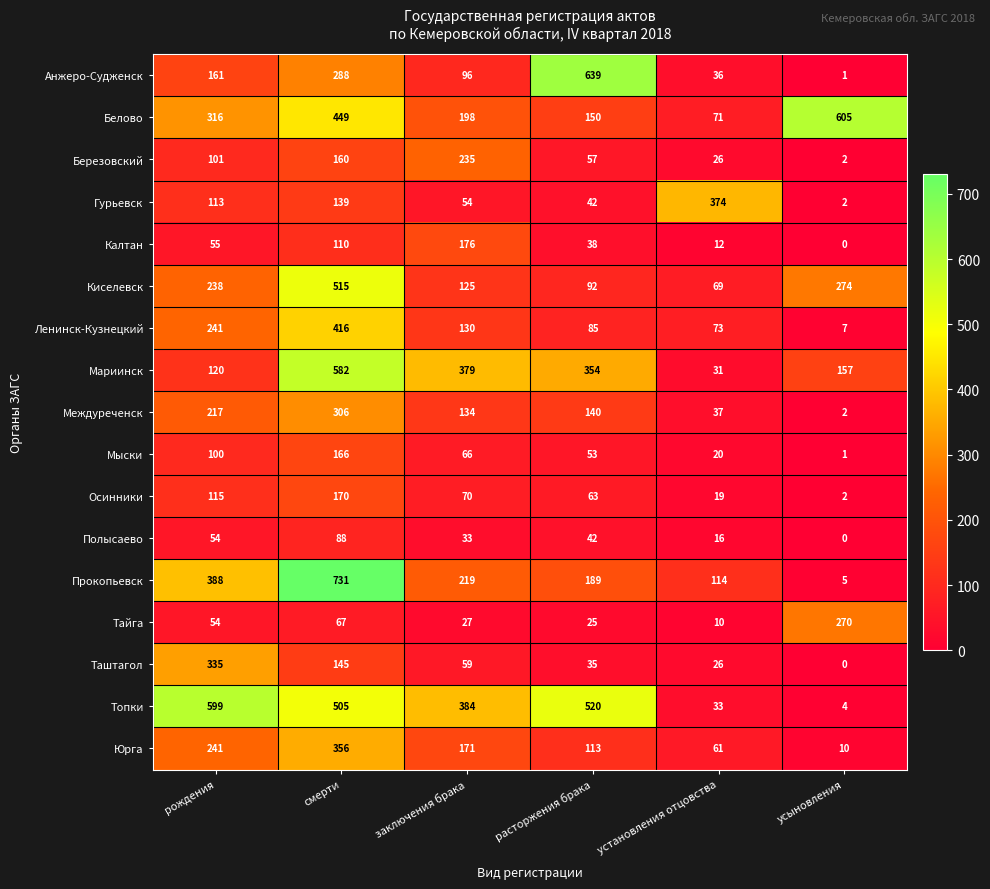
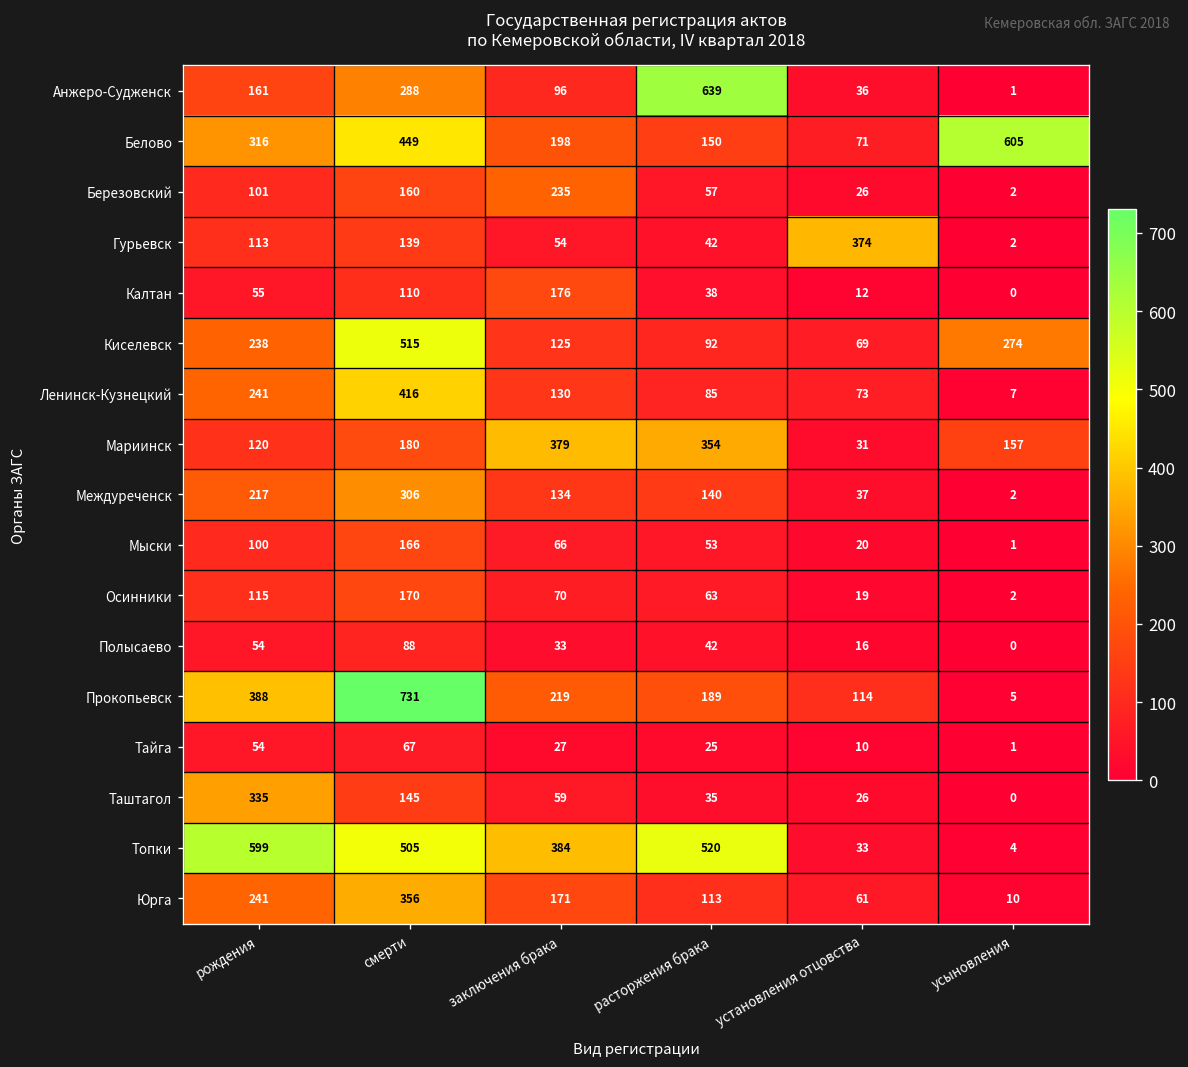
Мариинск, смерти: 582 -> 180
Тайга, усыновления: 270 -> 1
